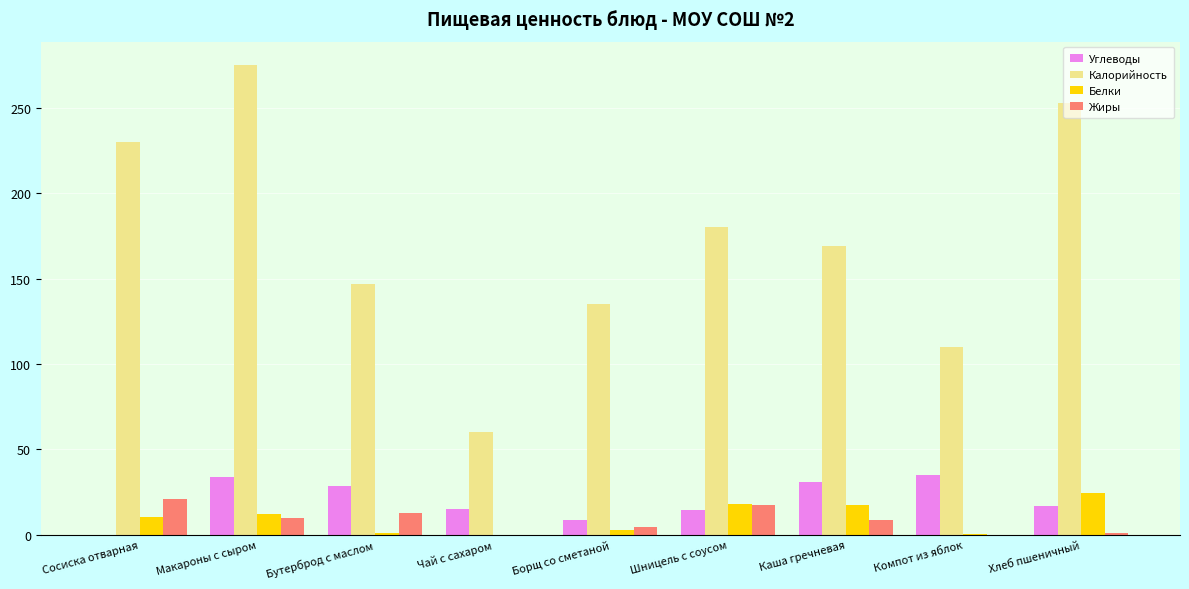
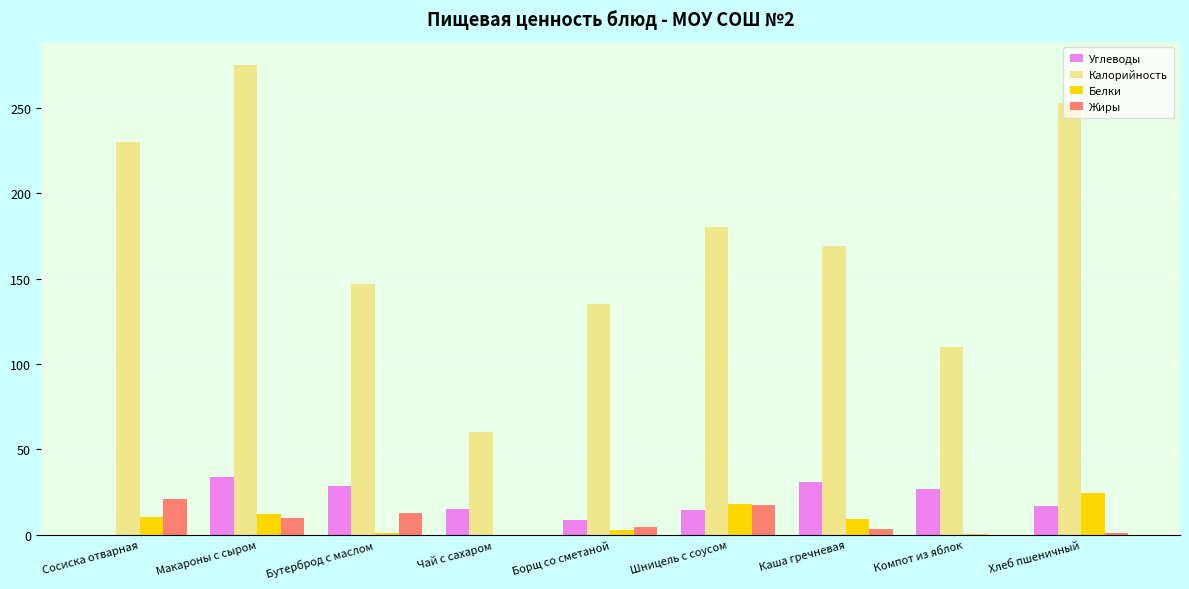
Белки, Каша гречневая: 18 -> 10
Жиры, Каша гречневая: 9 -> 3
Углеводы, Компот из яблок: 35 -> 27
